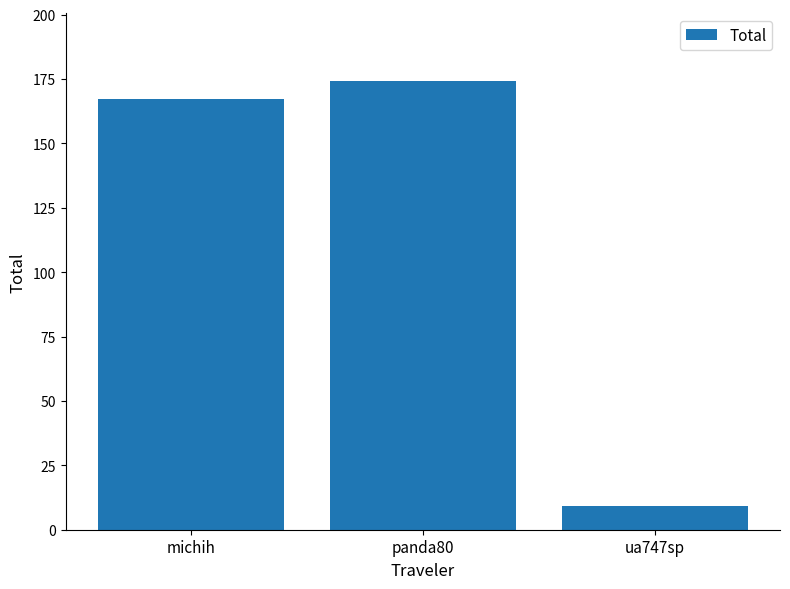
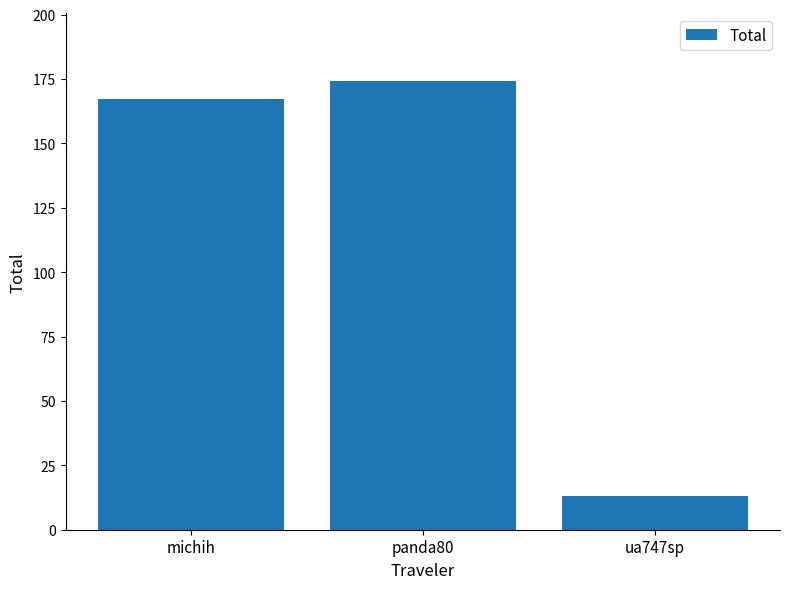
ua747sp: 9 -> 13
